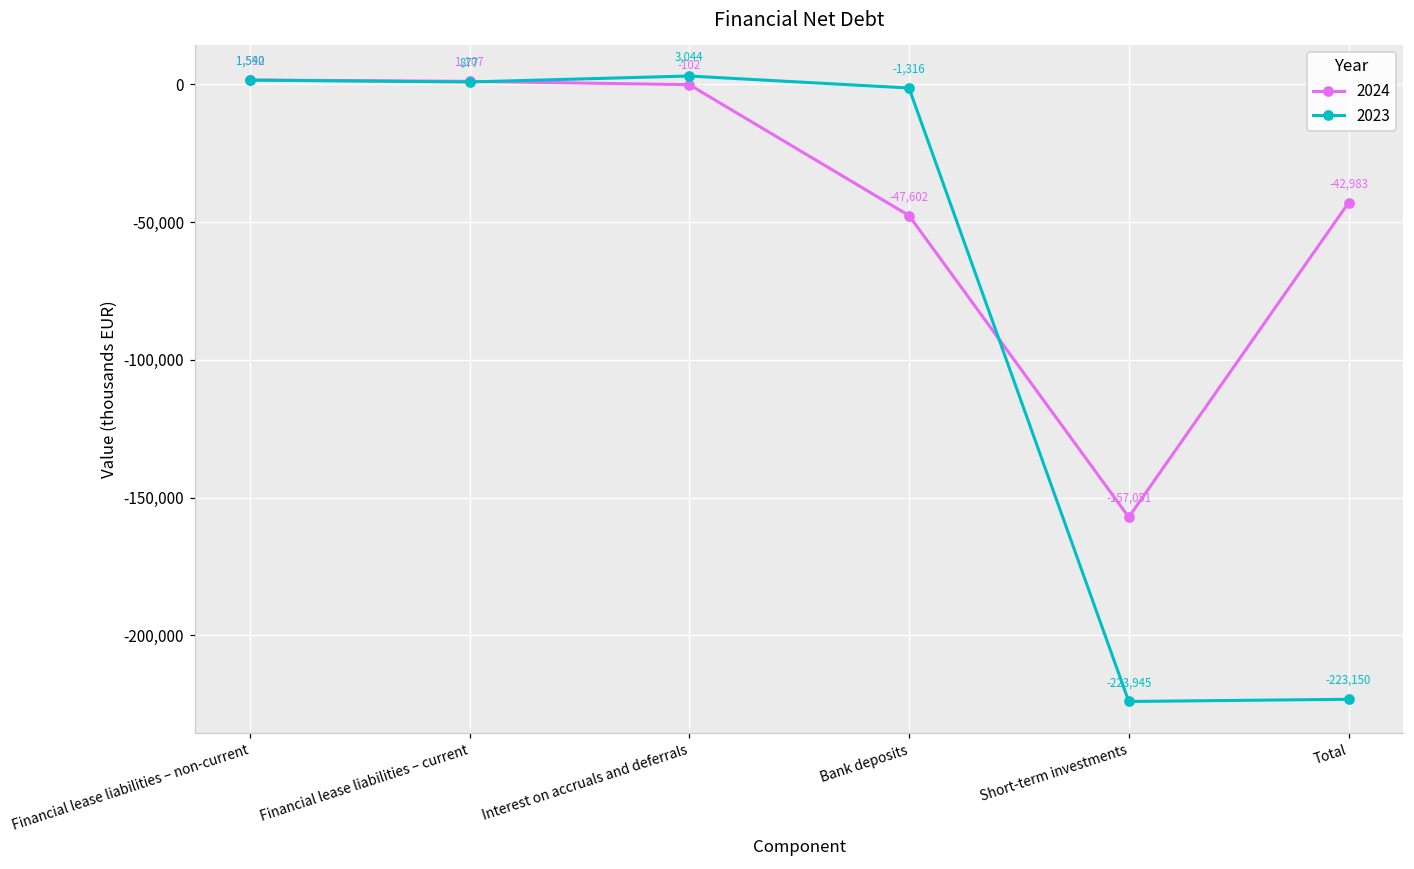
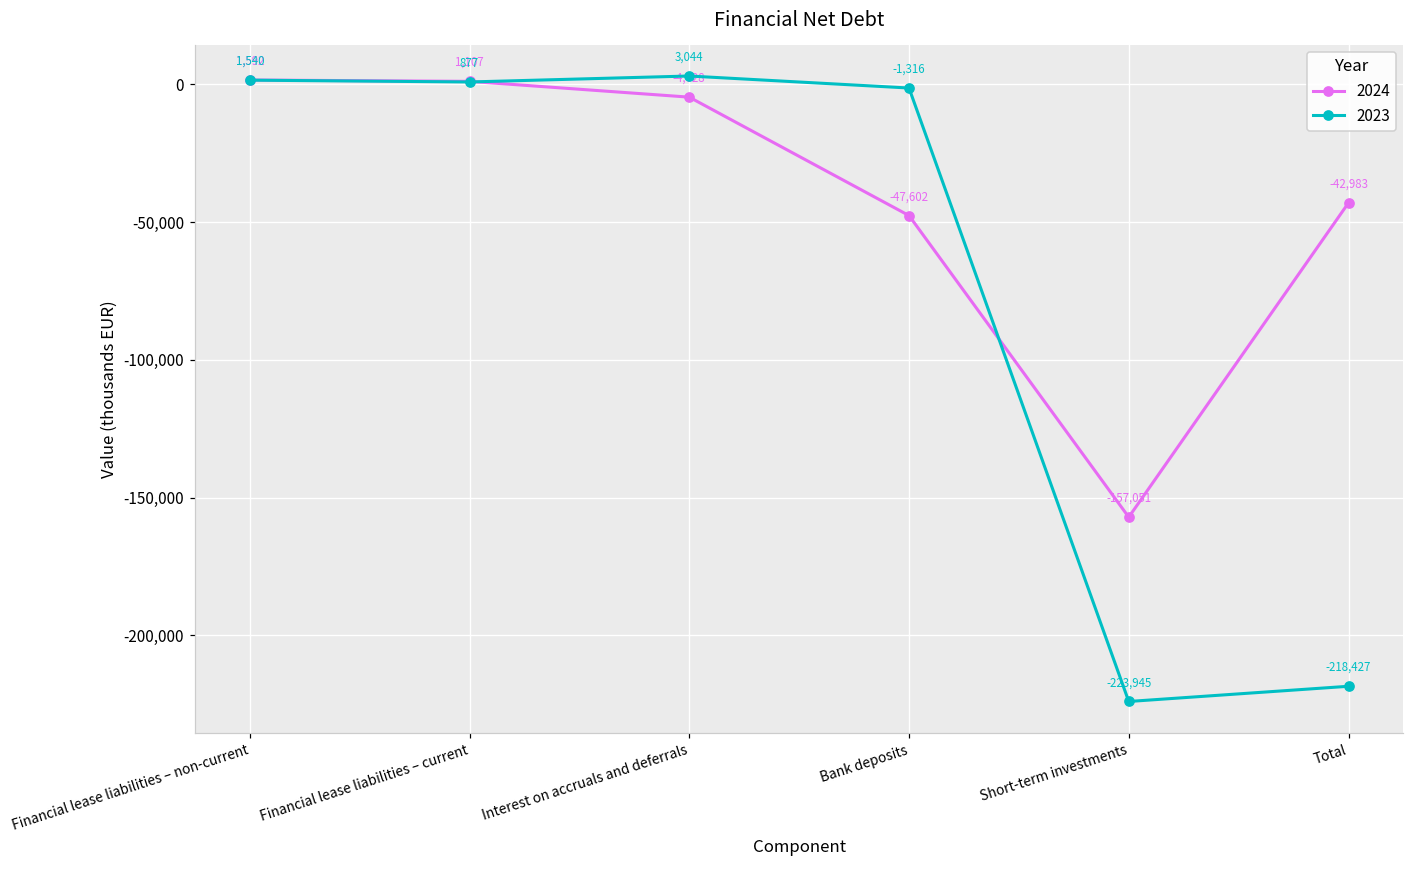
2024, Interest on accruals and deferrals: -102 -> -4,628
2023, Total: -223,150 -> -218,427
